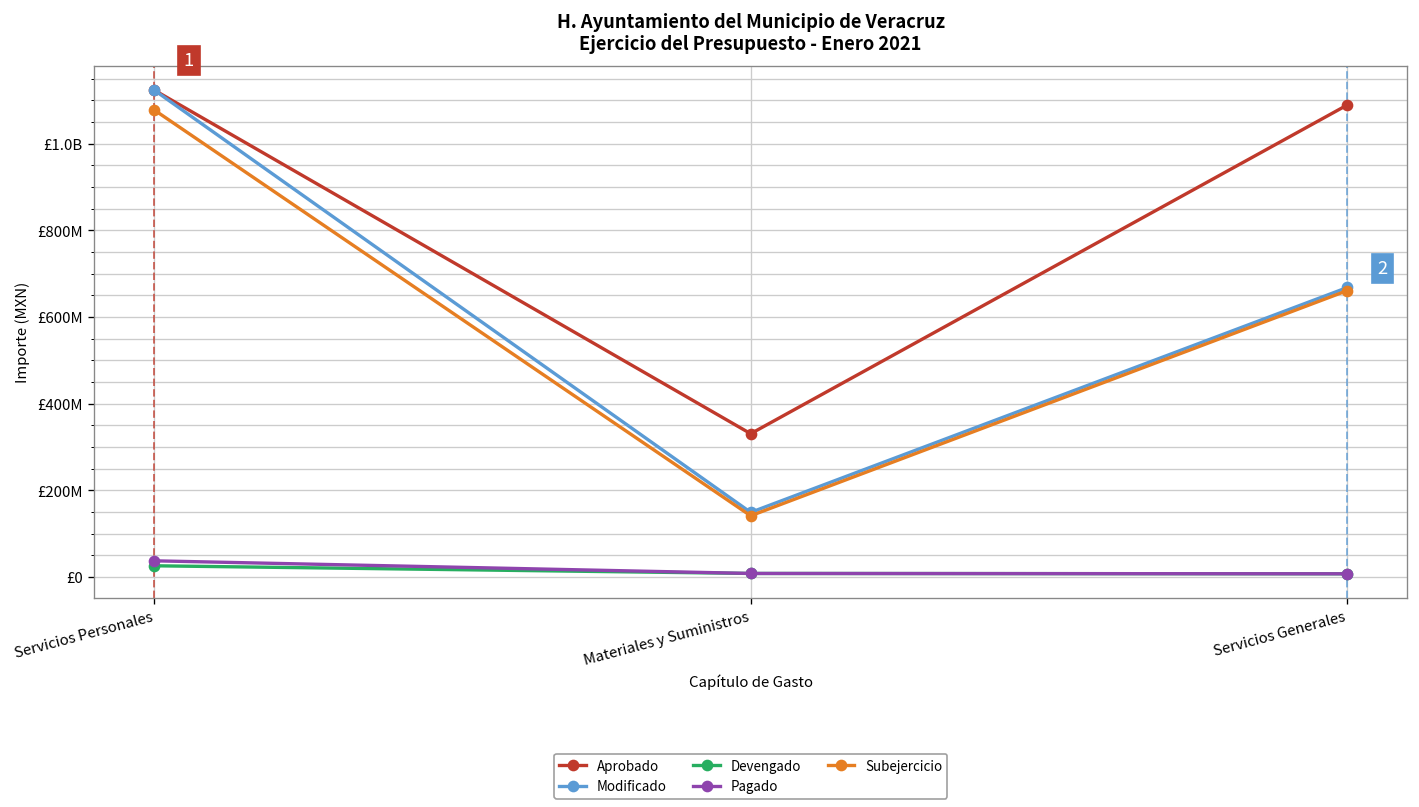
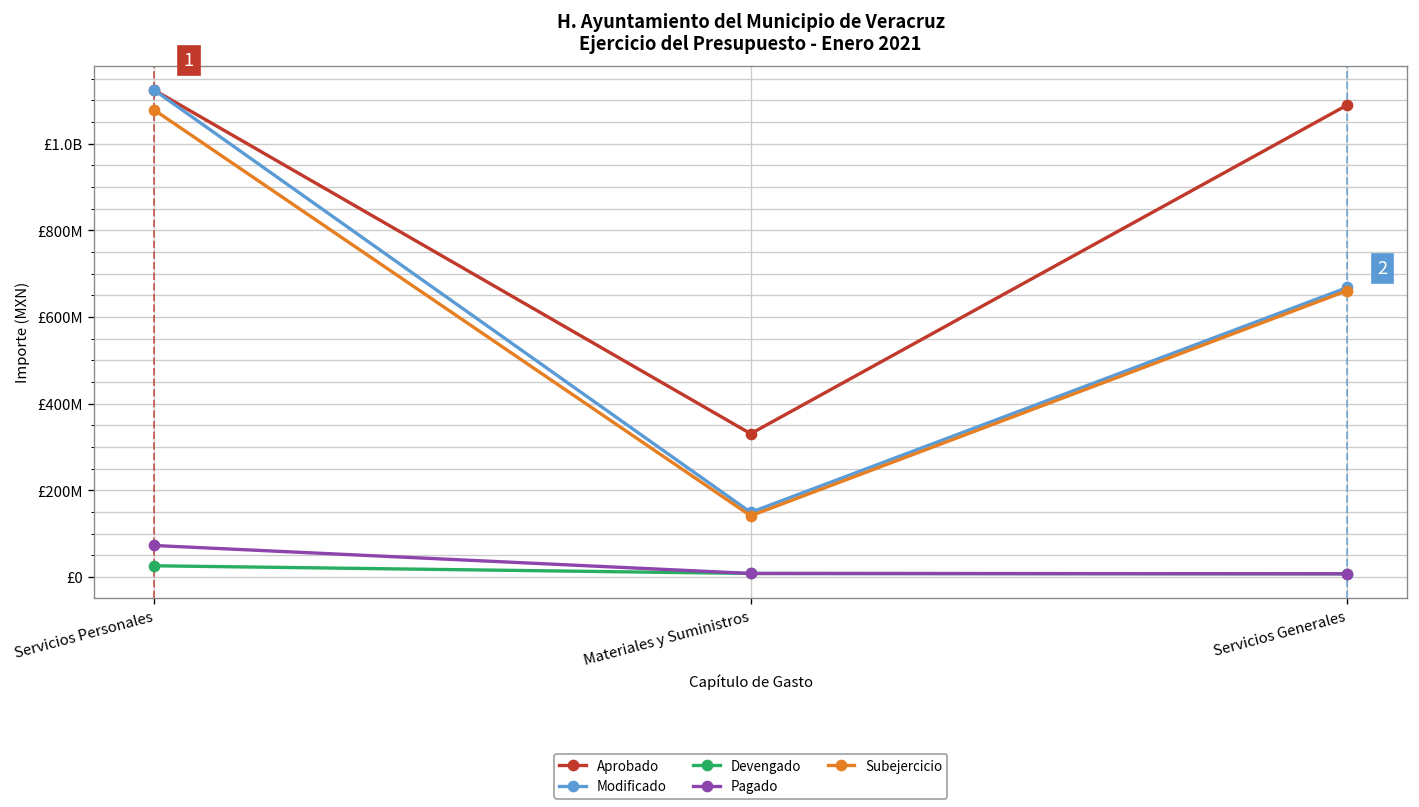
Pagado, Servicios Personales: £40000000 -> £70000000
